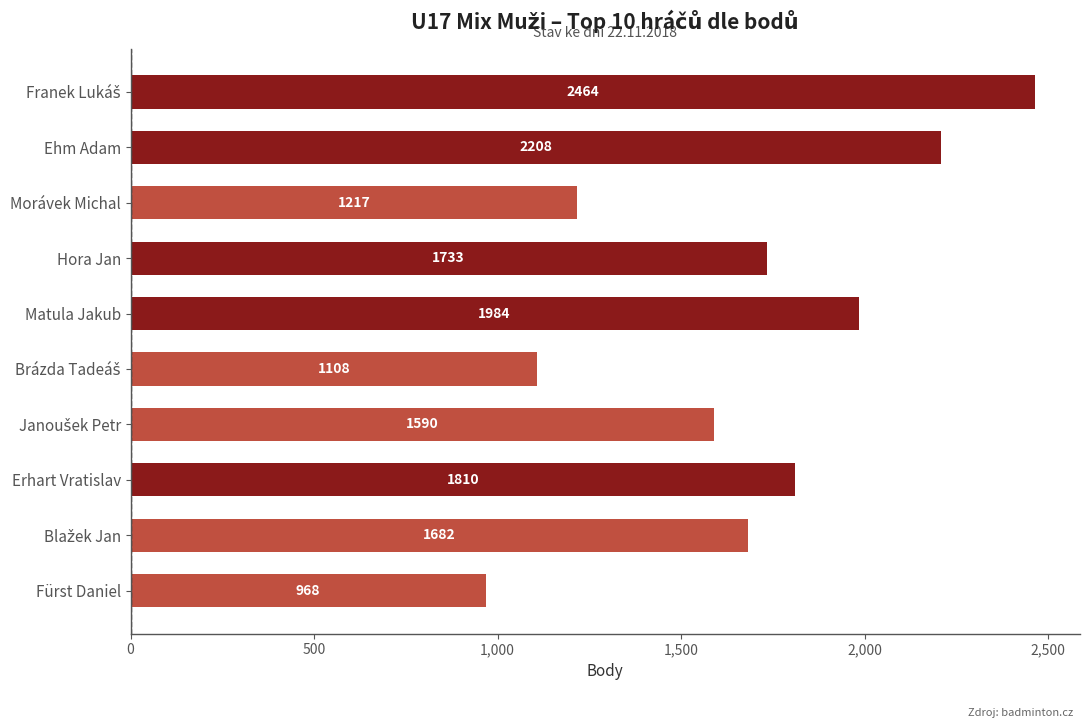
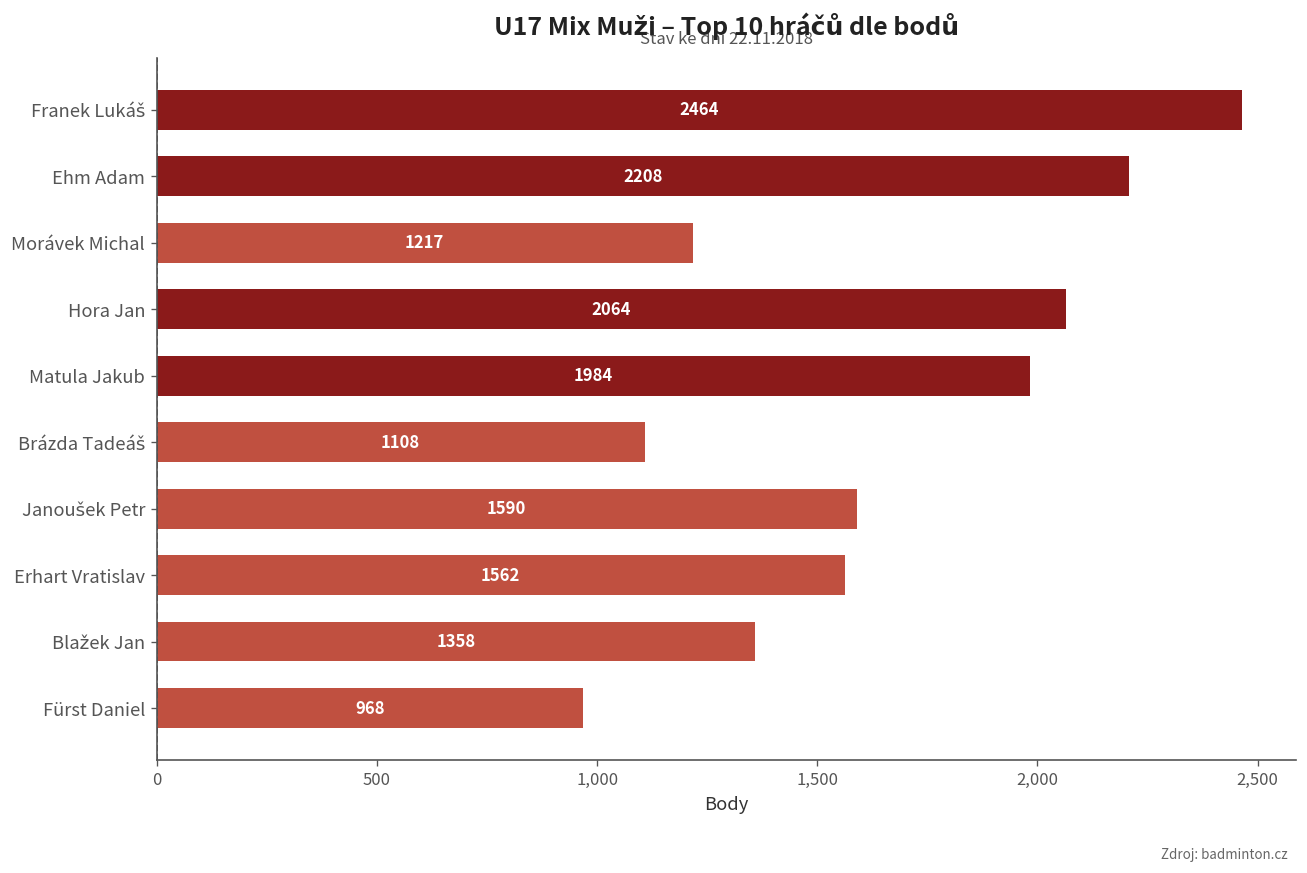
Hora Jan: 1733 -> 2064
Erhart Vratislav: 1810 -> 1562
Blažek Jan: 1682 -> 1358
